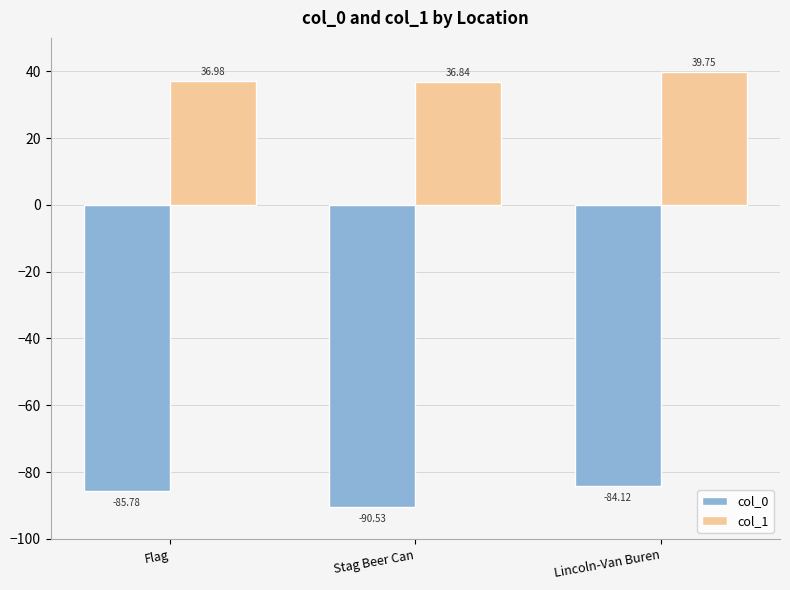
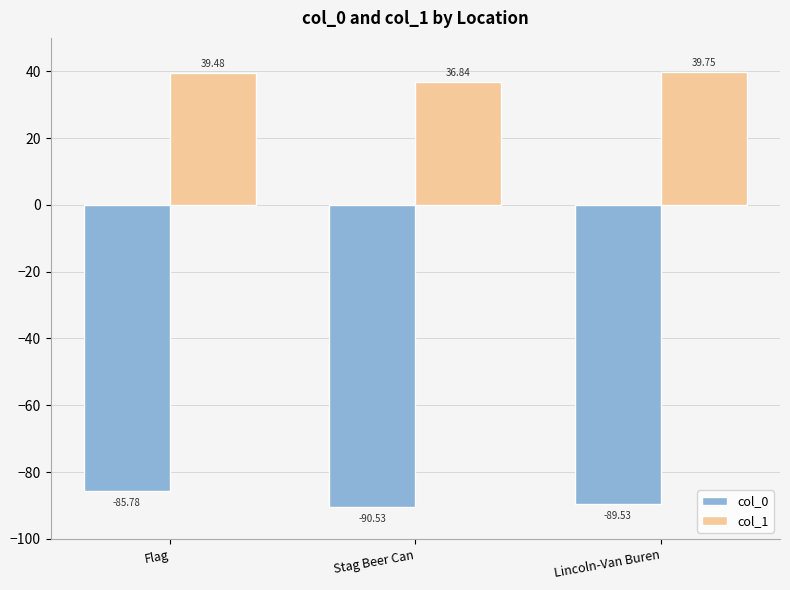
col_1, Flag: 36.98 -> 39.48
col_0, Lincoln-Van Buren: -84.12 -> -89.53
